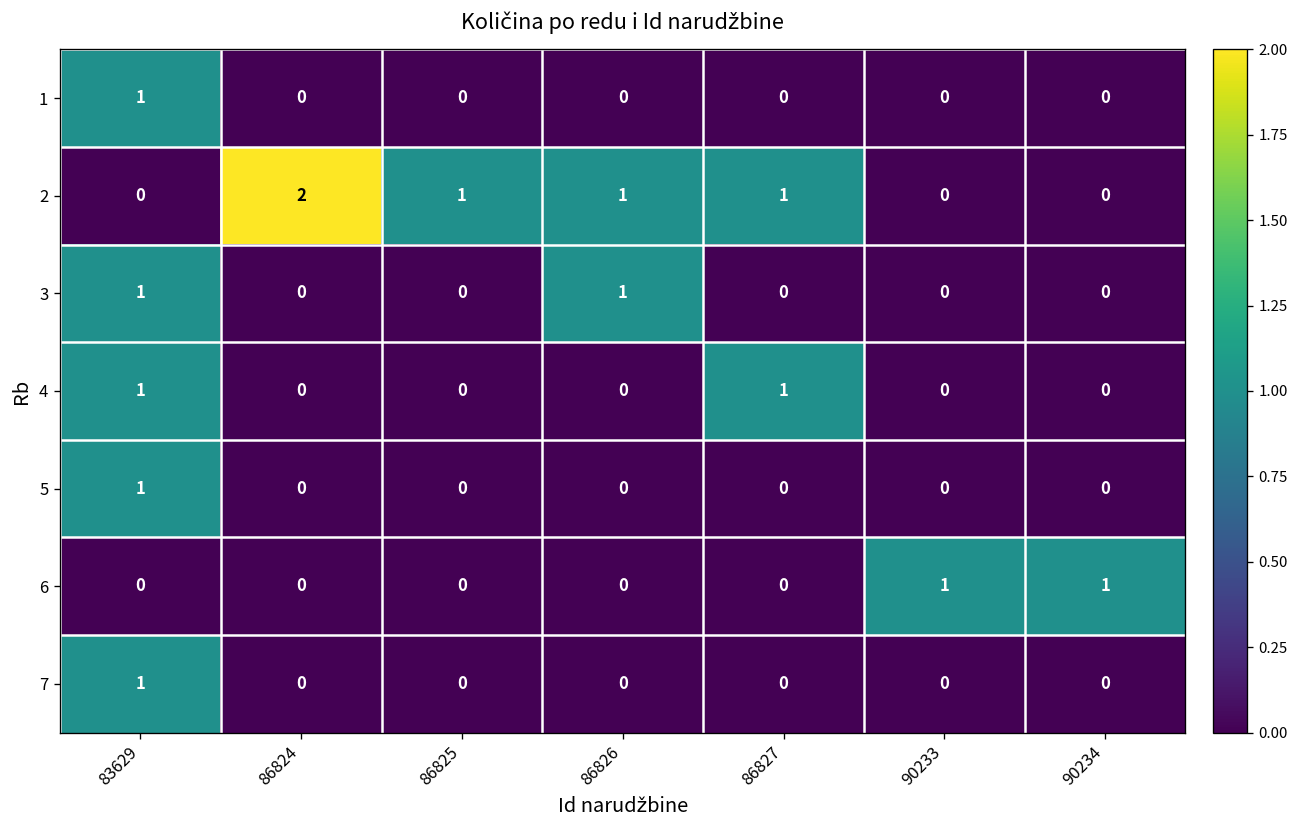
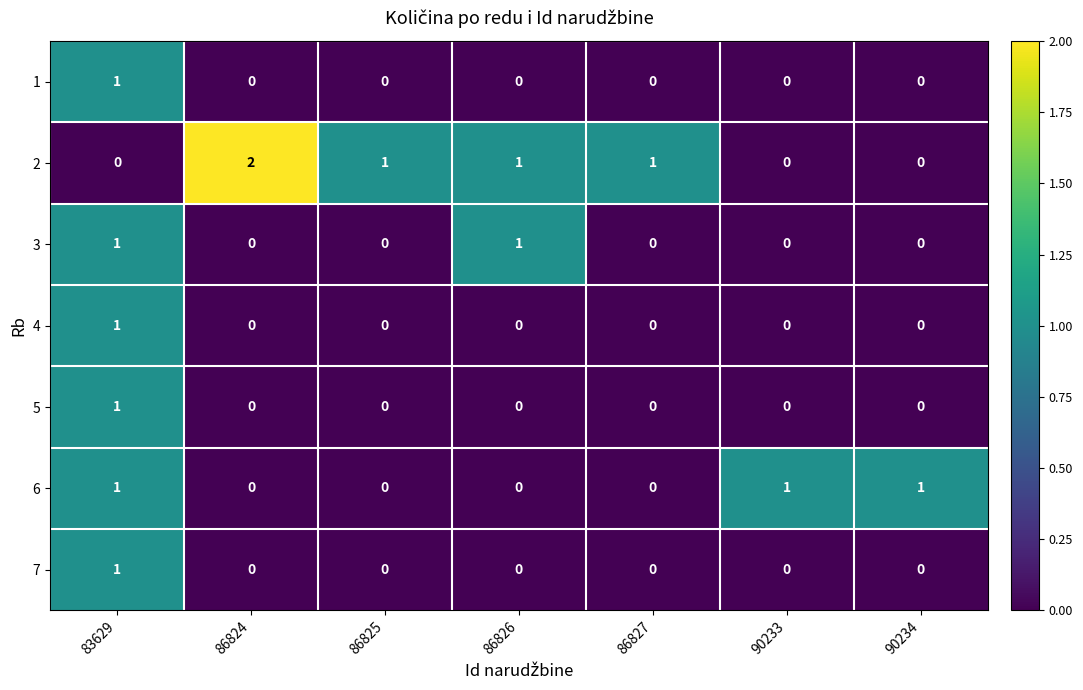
4, 86827: 1 -> 0
6, 83629: 0 -> 1
